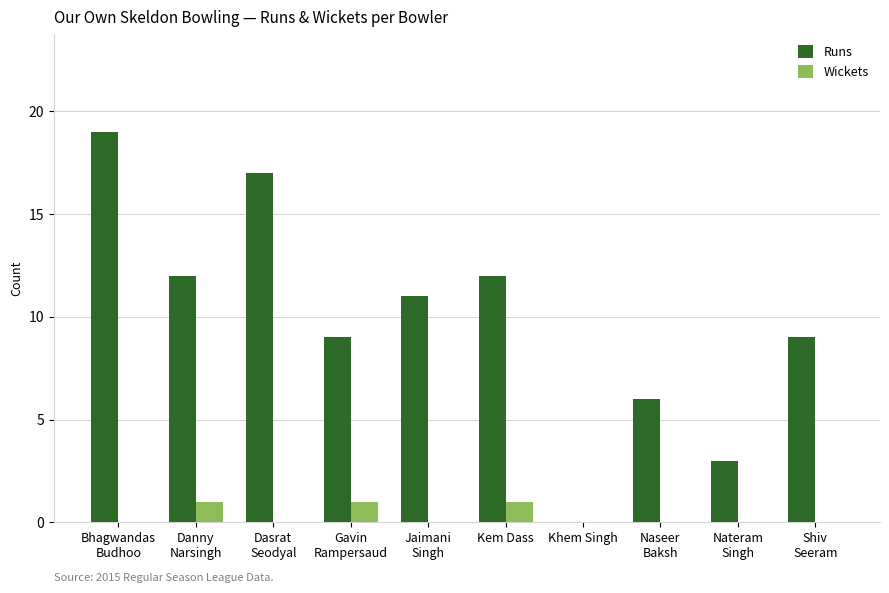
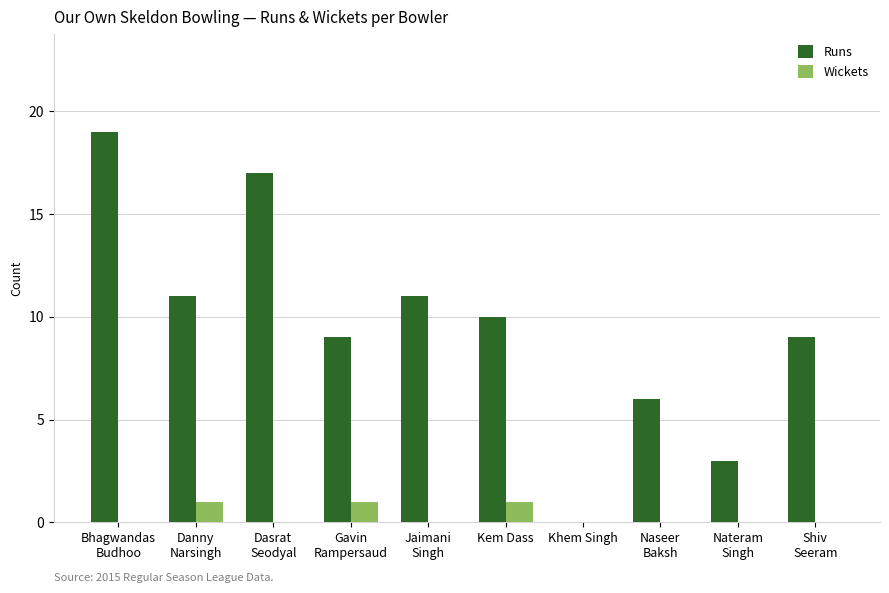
Runs, Danny Narsingh: 12 -> 11
Runs, Kem Dass: 12 -> 10
